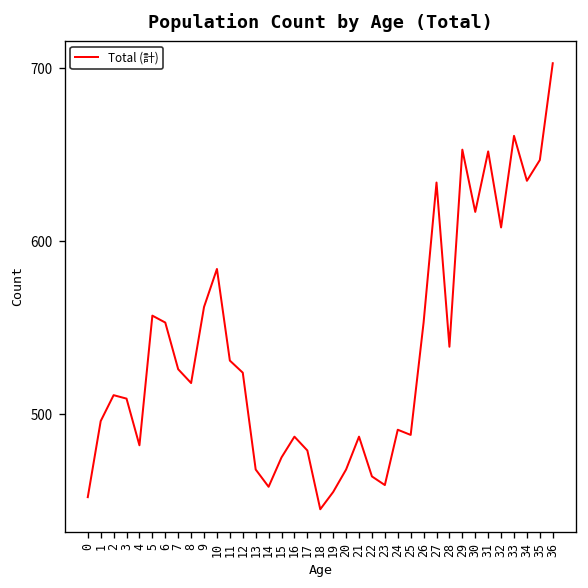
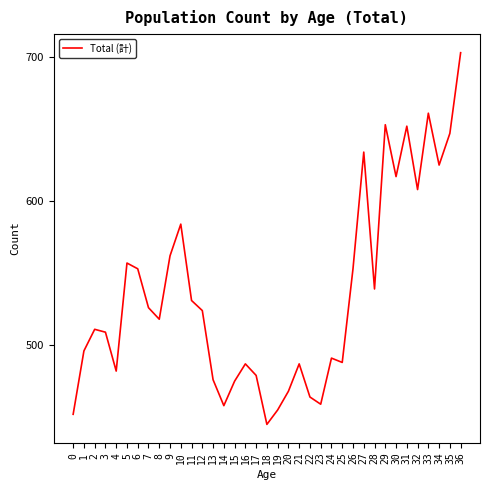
13: 468 -> 476
34: 635 -> 625
